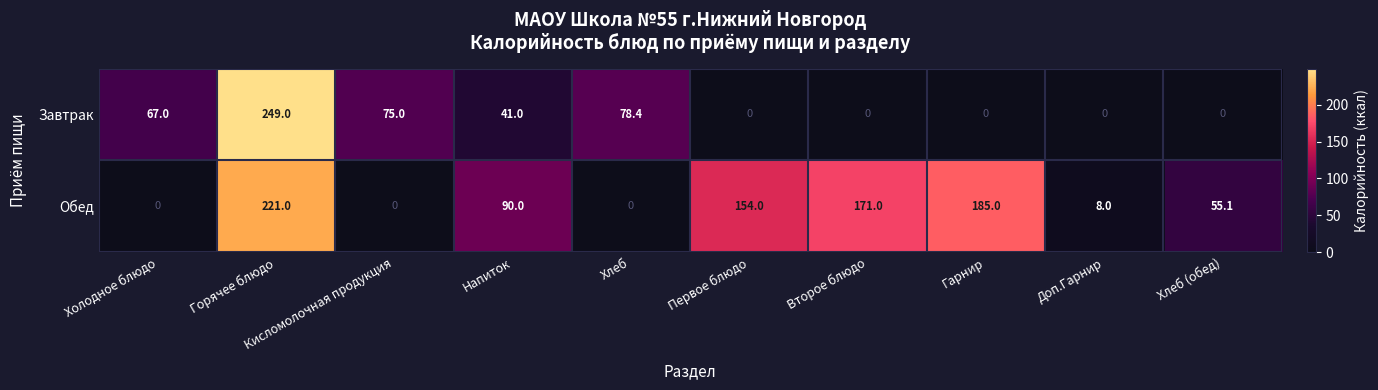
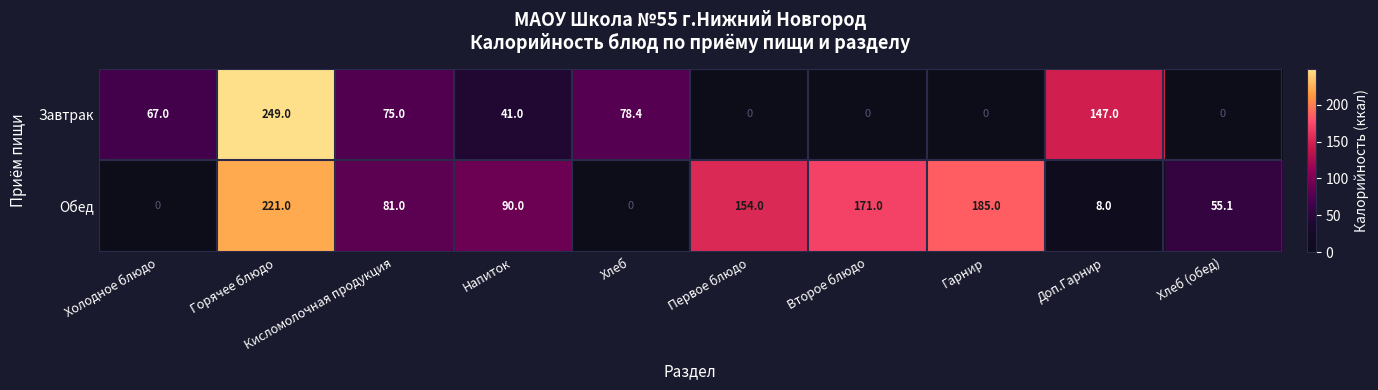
Завтрак, Доп.Гарнир: 0 -> 147.0
Обед, Кисломолочная продукция: 0 -> 81.0
